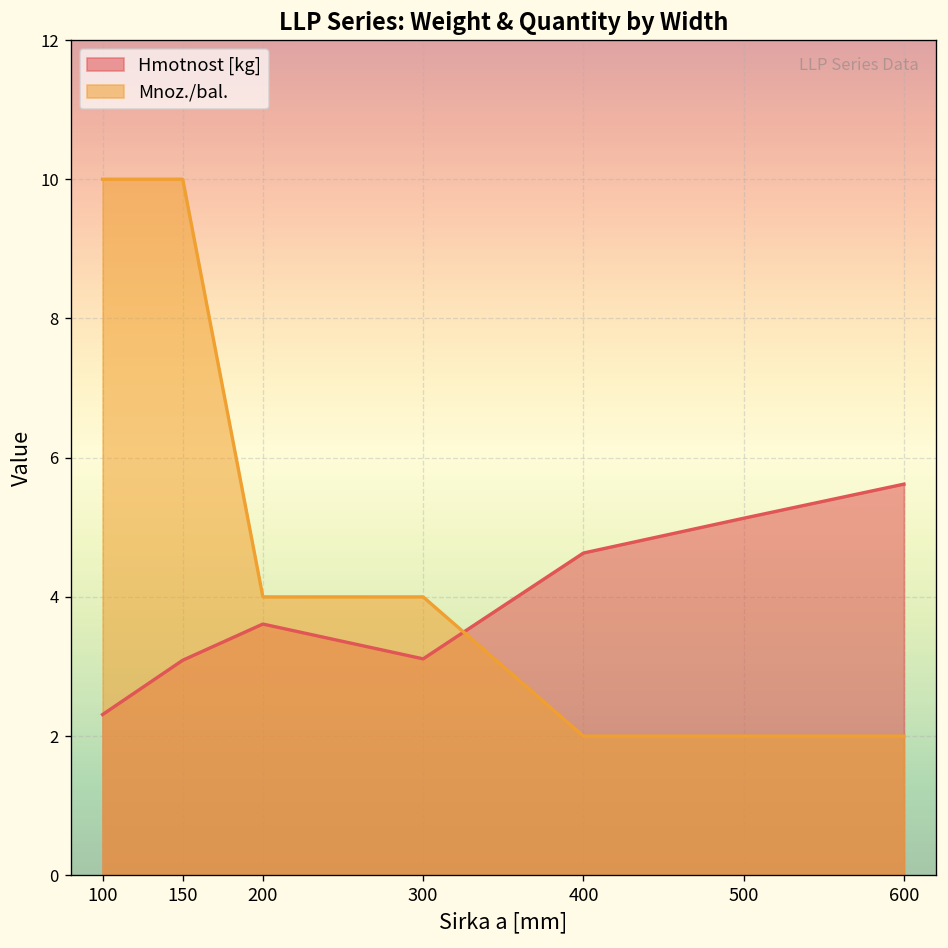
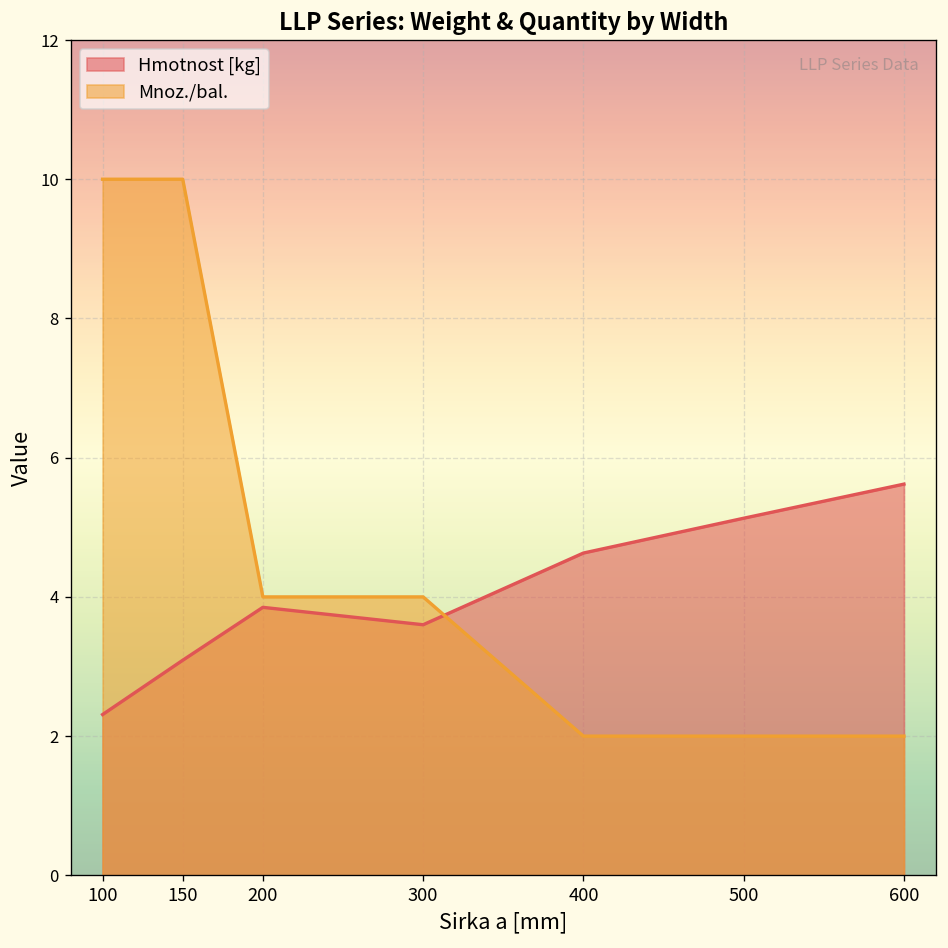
Hmotnost [kg], 200: 3.6 -> 3.9
Hmotnost [kg], 300: 3.1 -> 3.6
